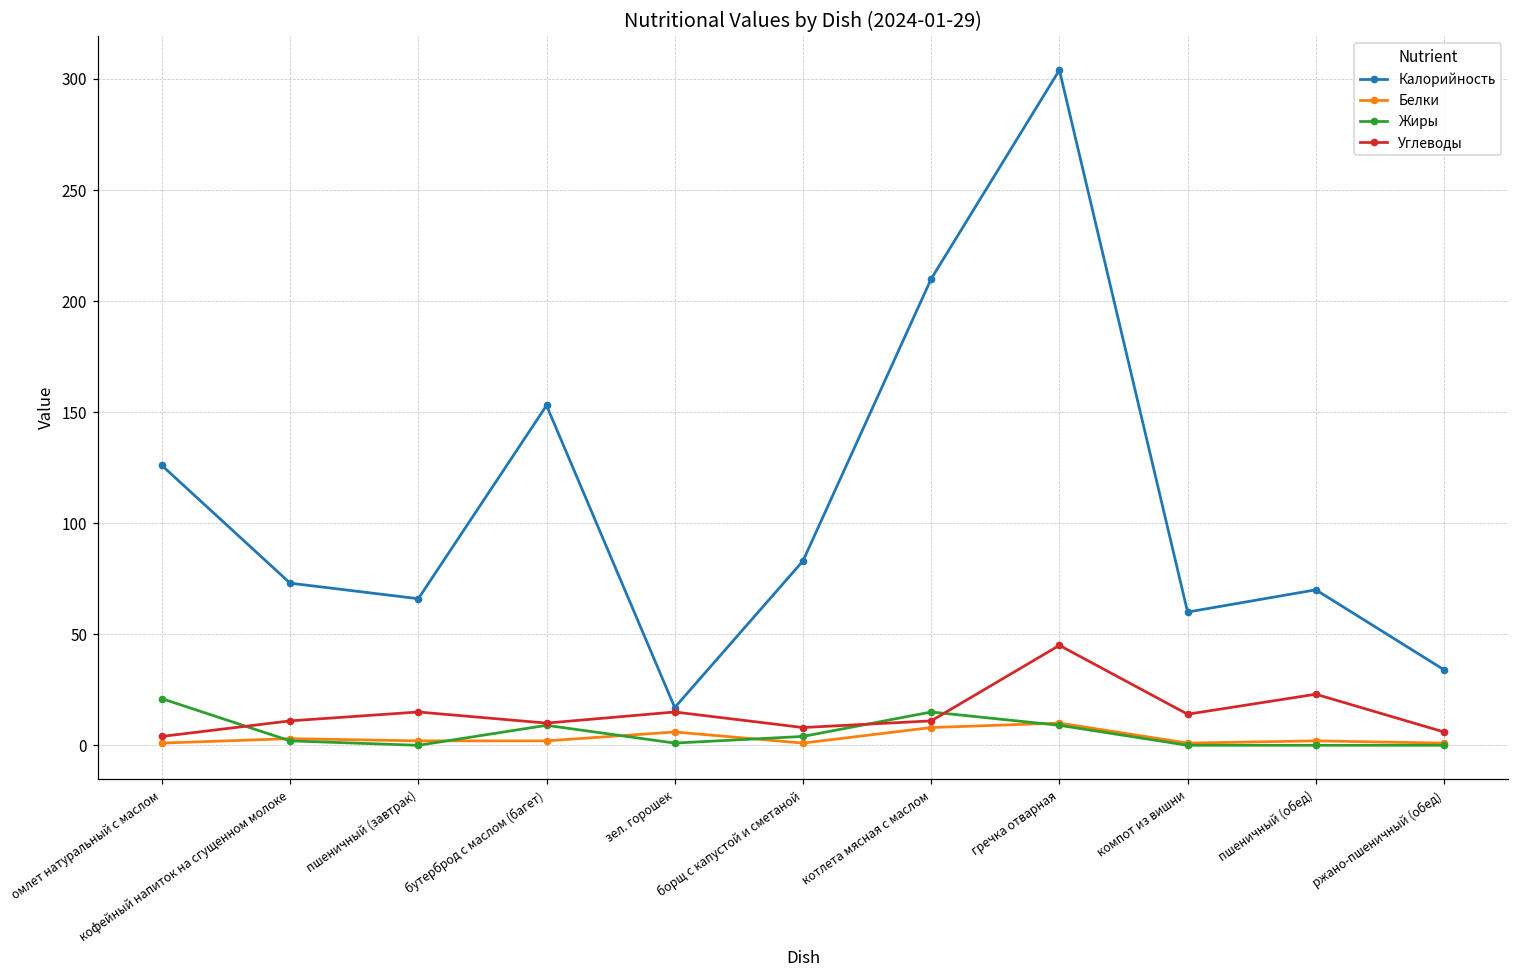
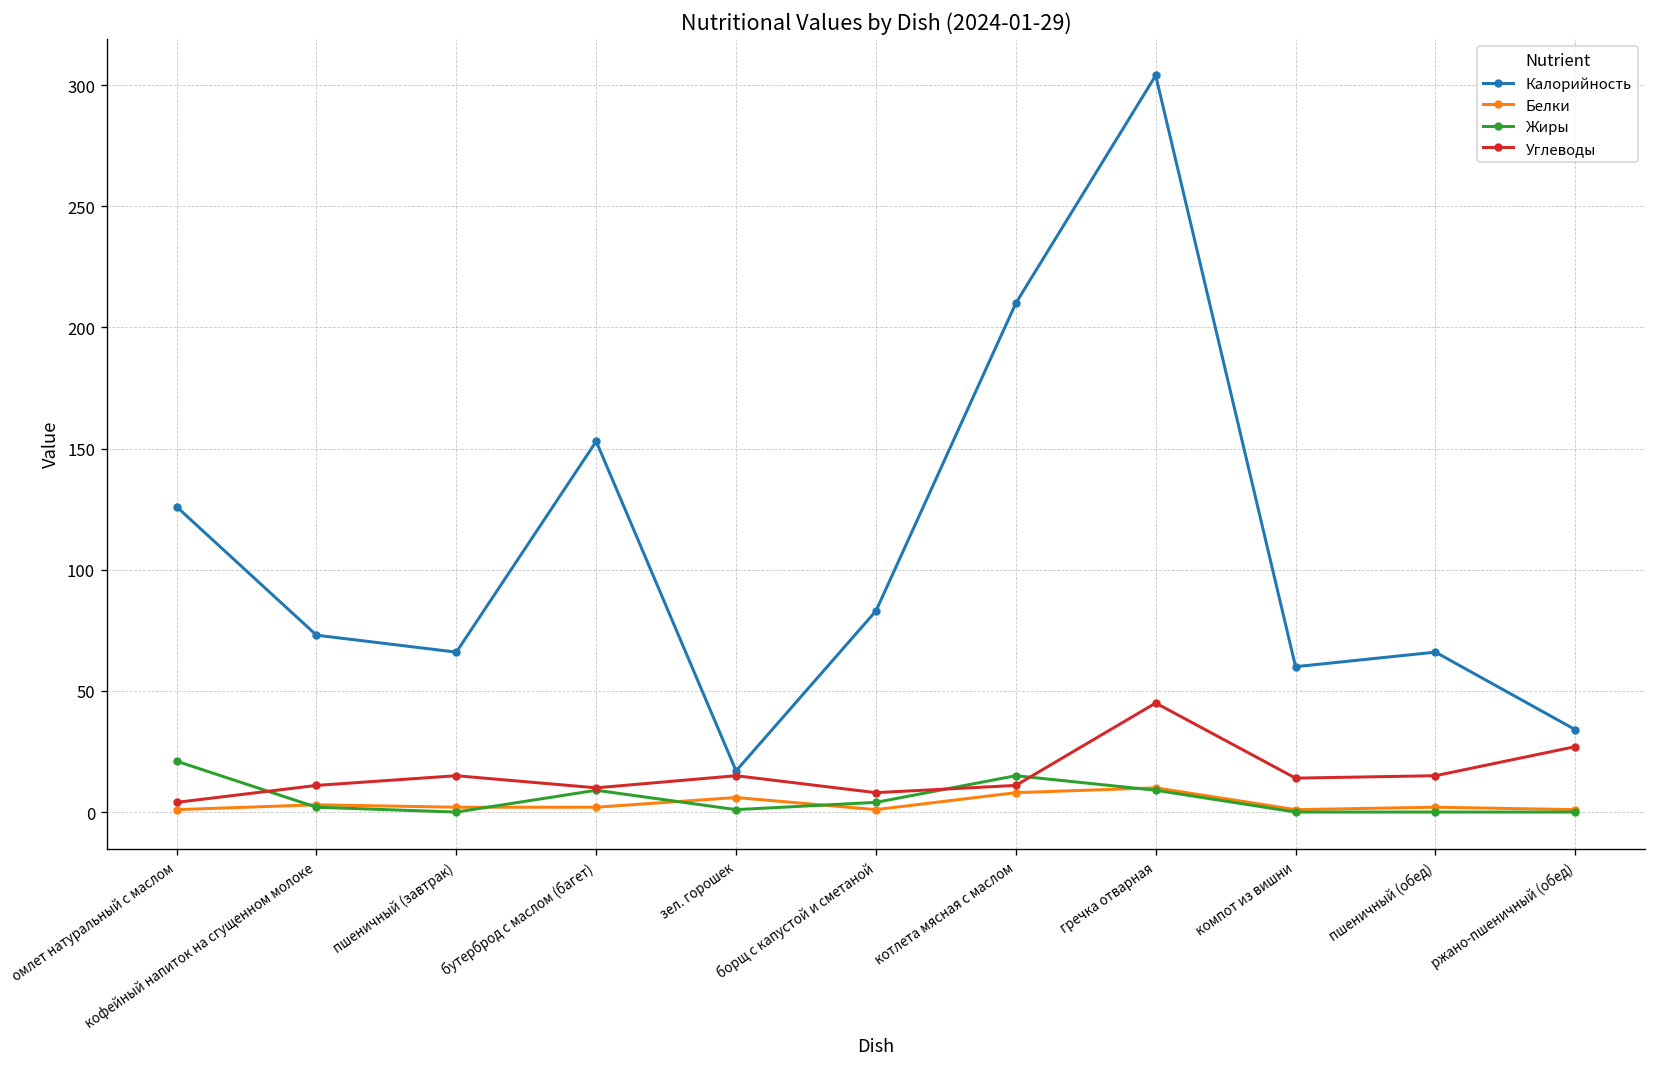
Калорийность, пшеничный (обед): 70 -> 66
Углеводы, пшеничный (обед): 23 -> 15
Углеводы, ржано-пшеничный (обед): 6 -> 27
